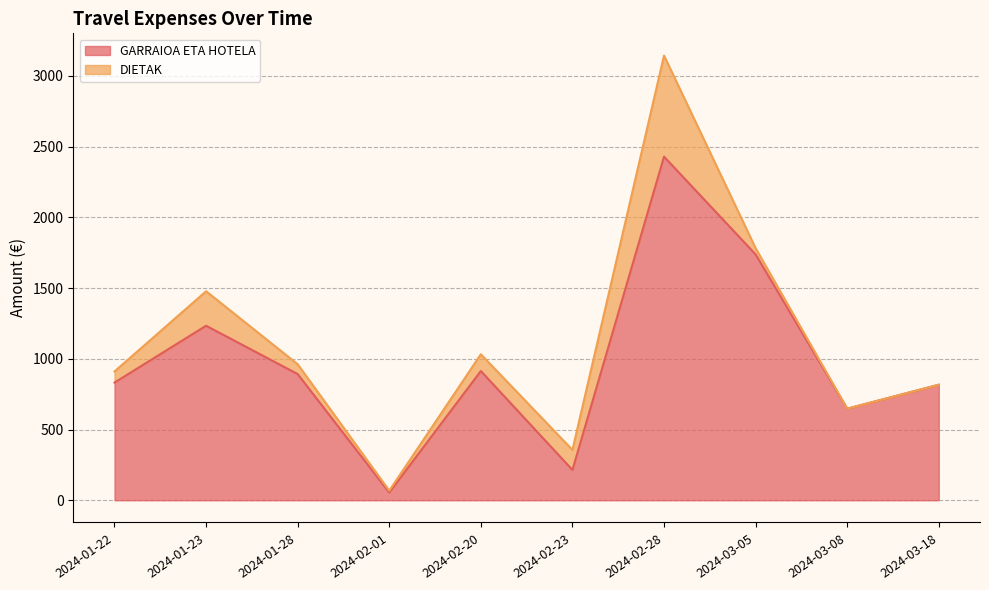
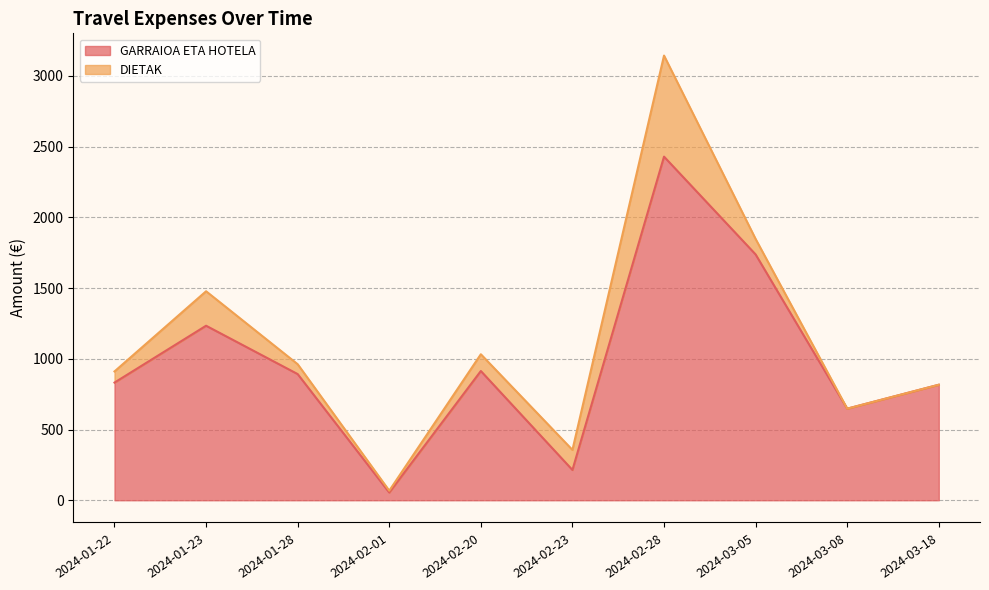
DIETAK, 2024-03-05: 40 -> 110
